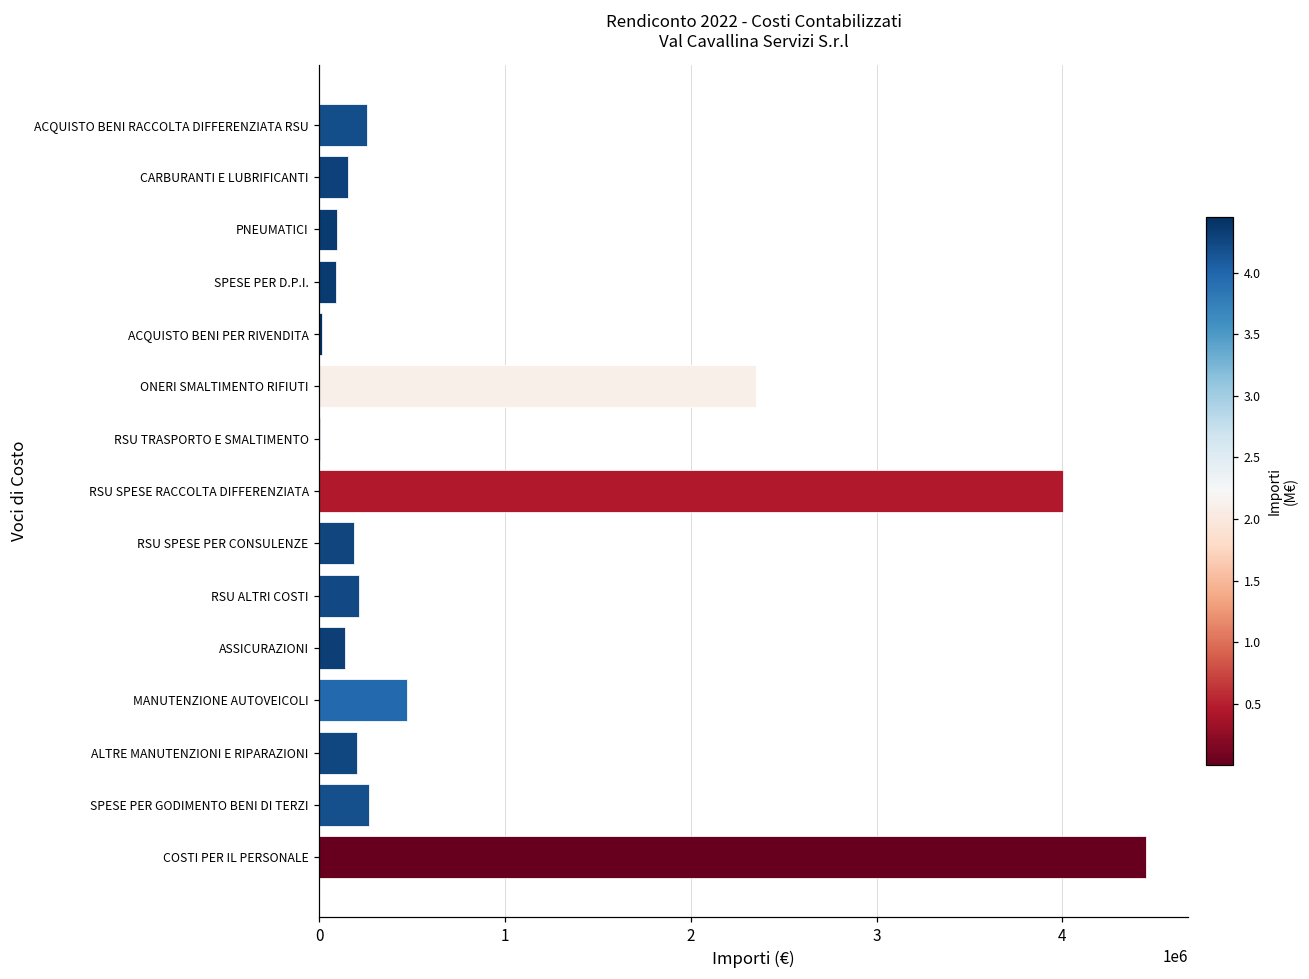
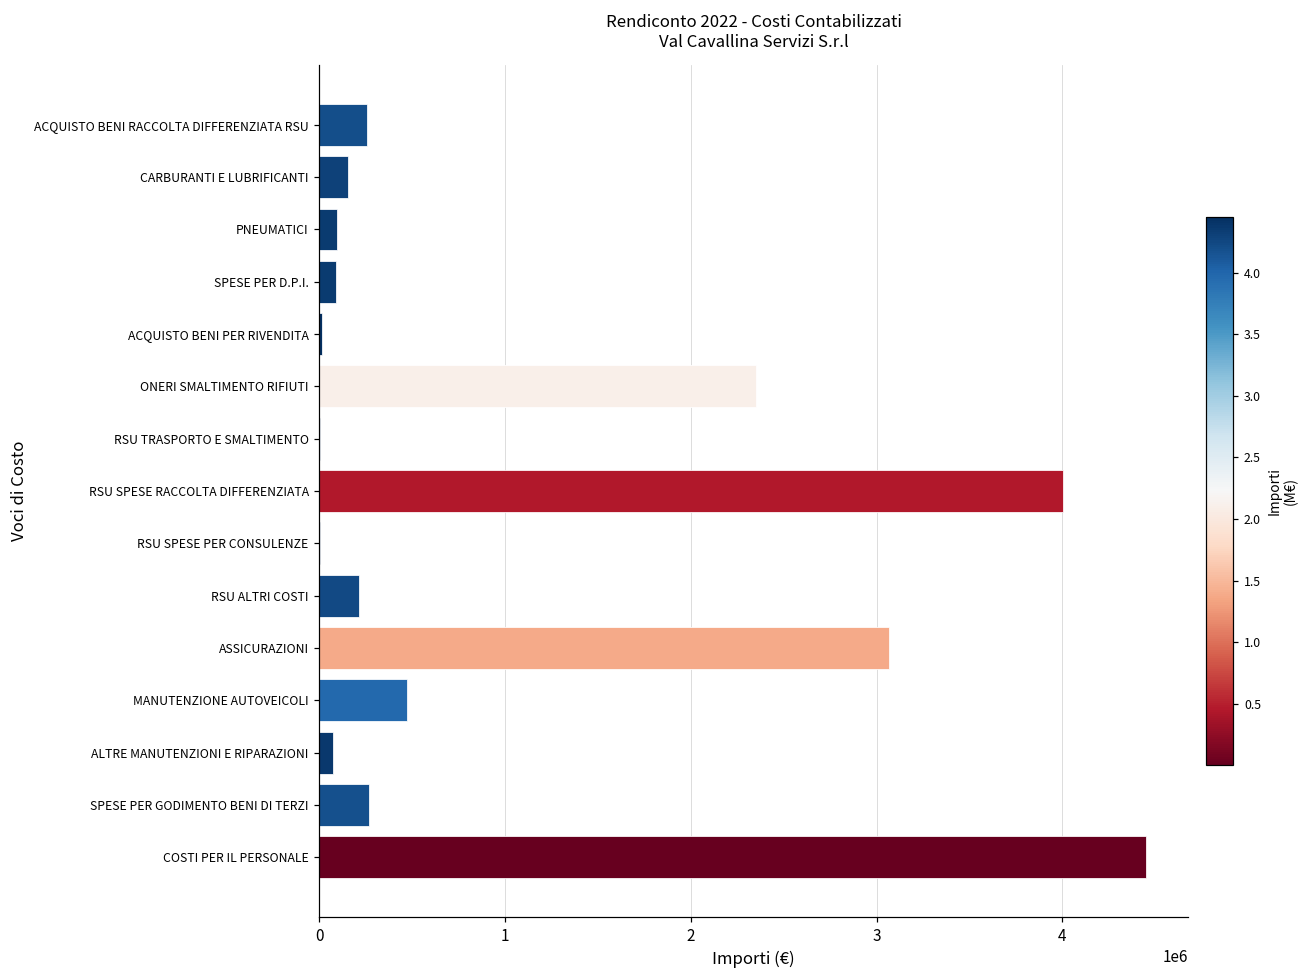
RSU SPESE PER CONSULENZE: 190000 -> 0
ASSICURAZIONI: 140000 -> 3070000
ALTRE MANUTENZIONI E RIPARAZIONI: 200000 -> 70000
